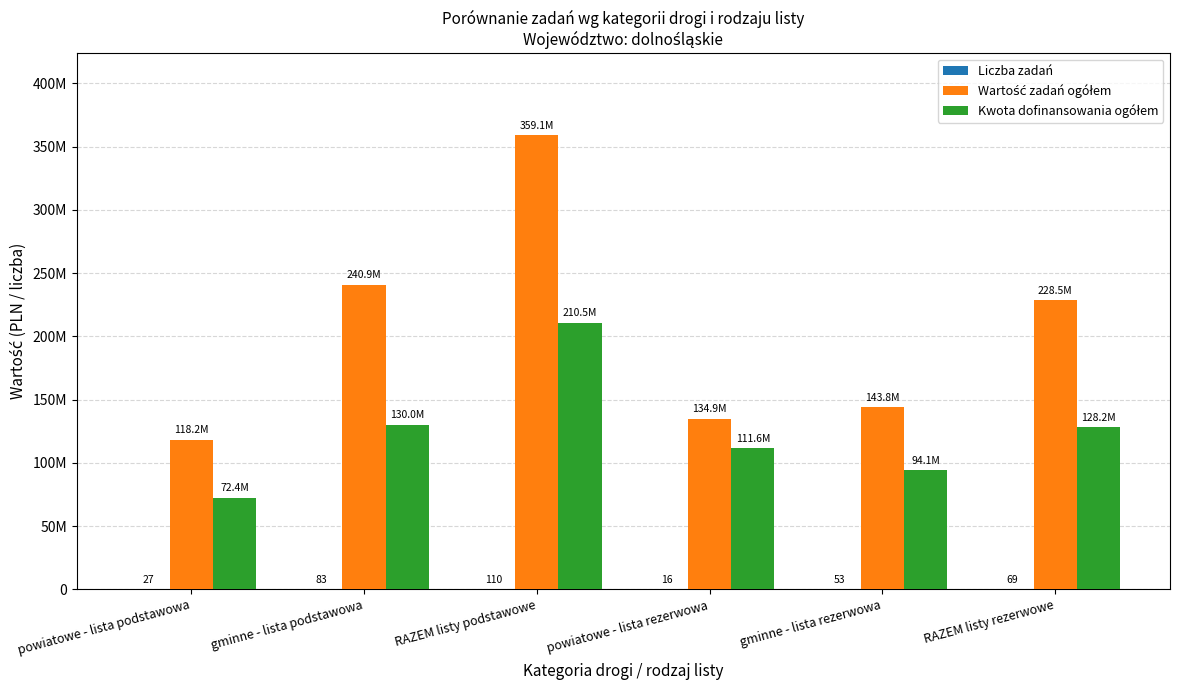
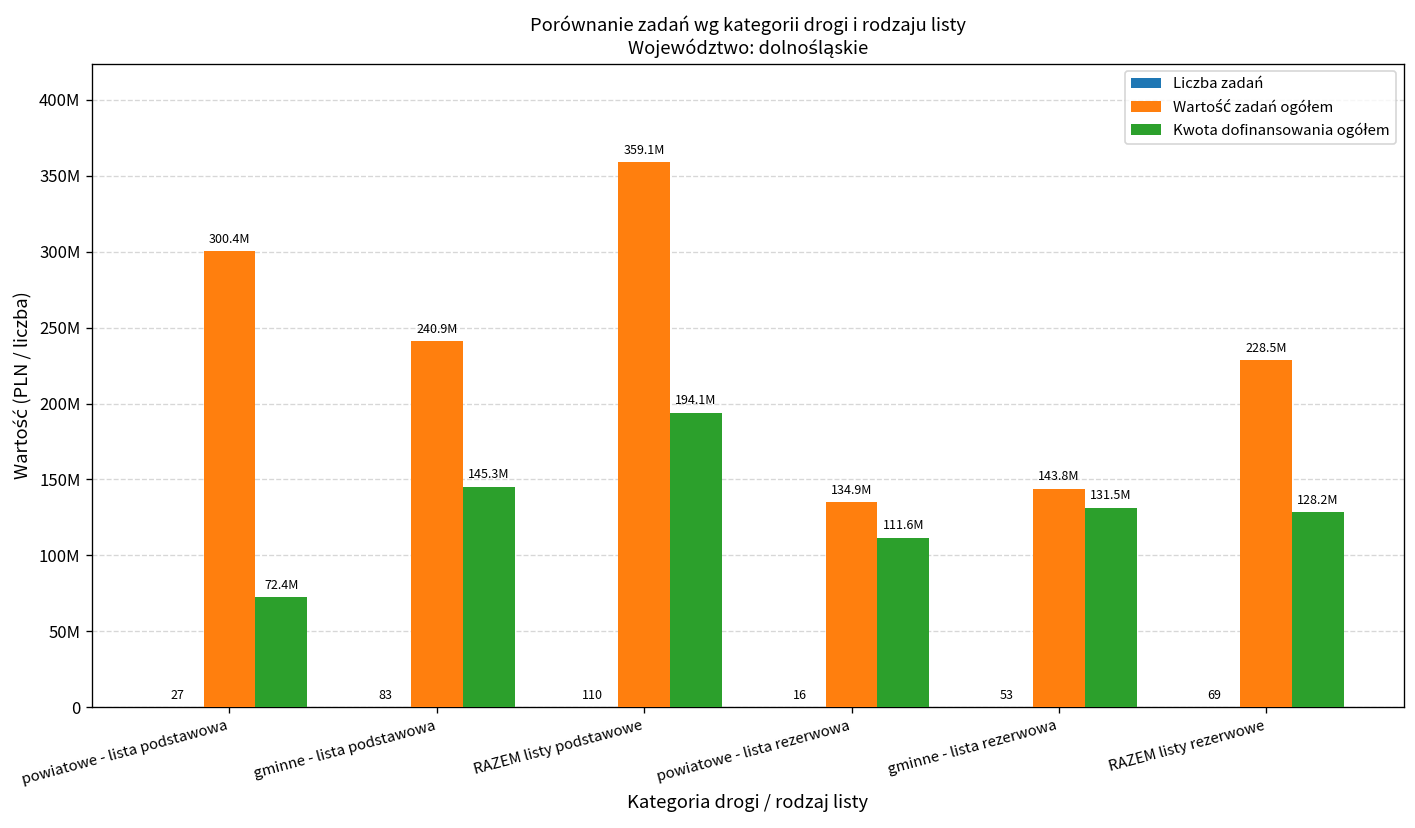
Wartość zadań ogółem, powiatowe - lista podstawowa: 118.2M -> 300.4M
Kwota dofinansowania ogółem, gminne - lista podstawowa: 130.0M -> 145.3M
Kwota dofinansowania ogółem, RAZEM listy podstawowe: 210.5M -> 194.1M
Kwota dofinansowania ogółem, gminne - lista rezerwowa: 94.1M -> 131.5M
